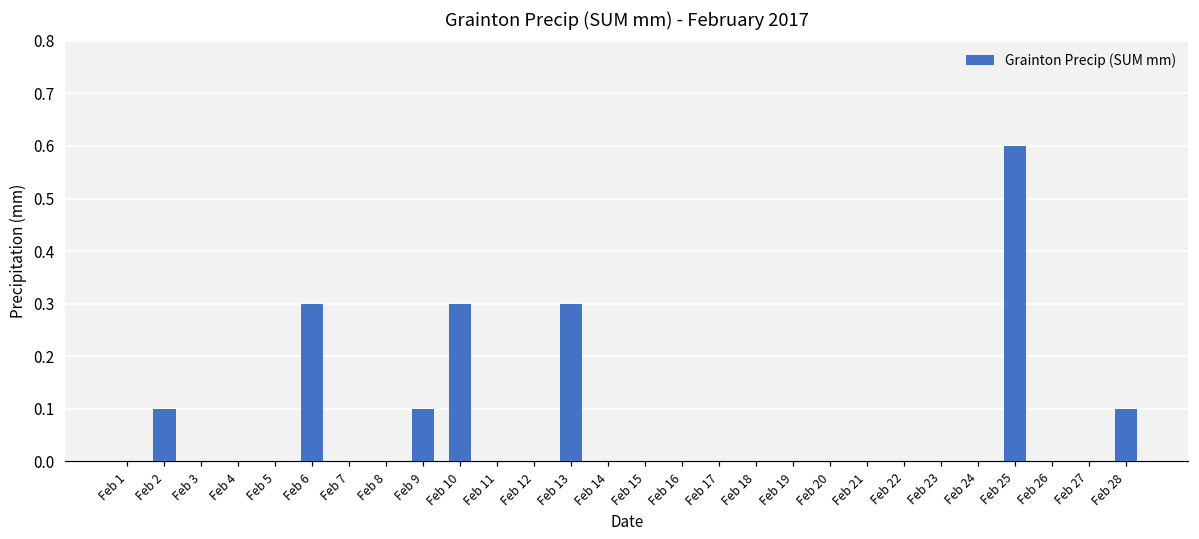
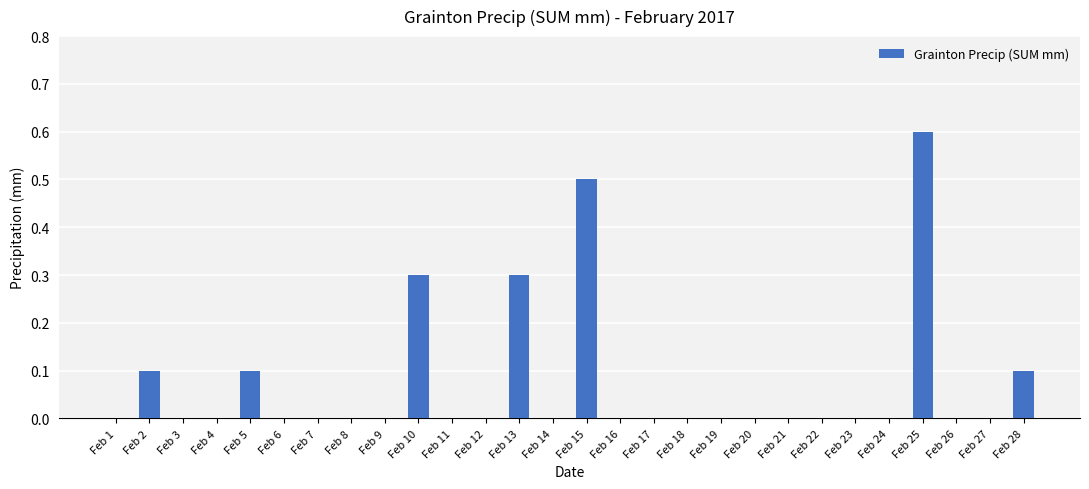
Feb 5: 0.0 -> 0.1
Feb 6: 0.3 -> 0.0
Feb 9: 0.1 -> 0.0
Feb 15: 0.0 -> 0.5
